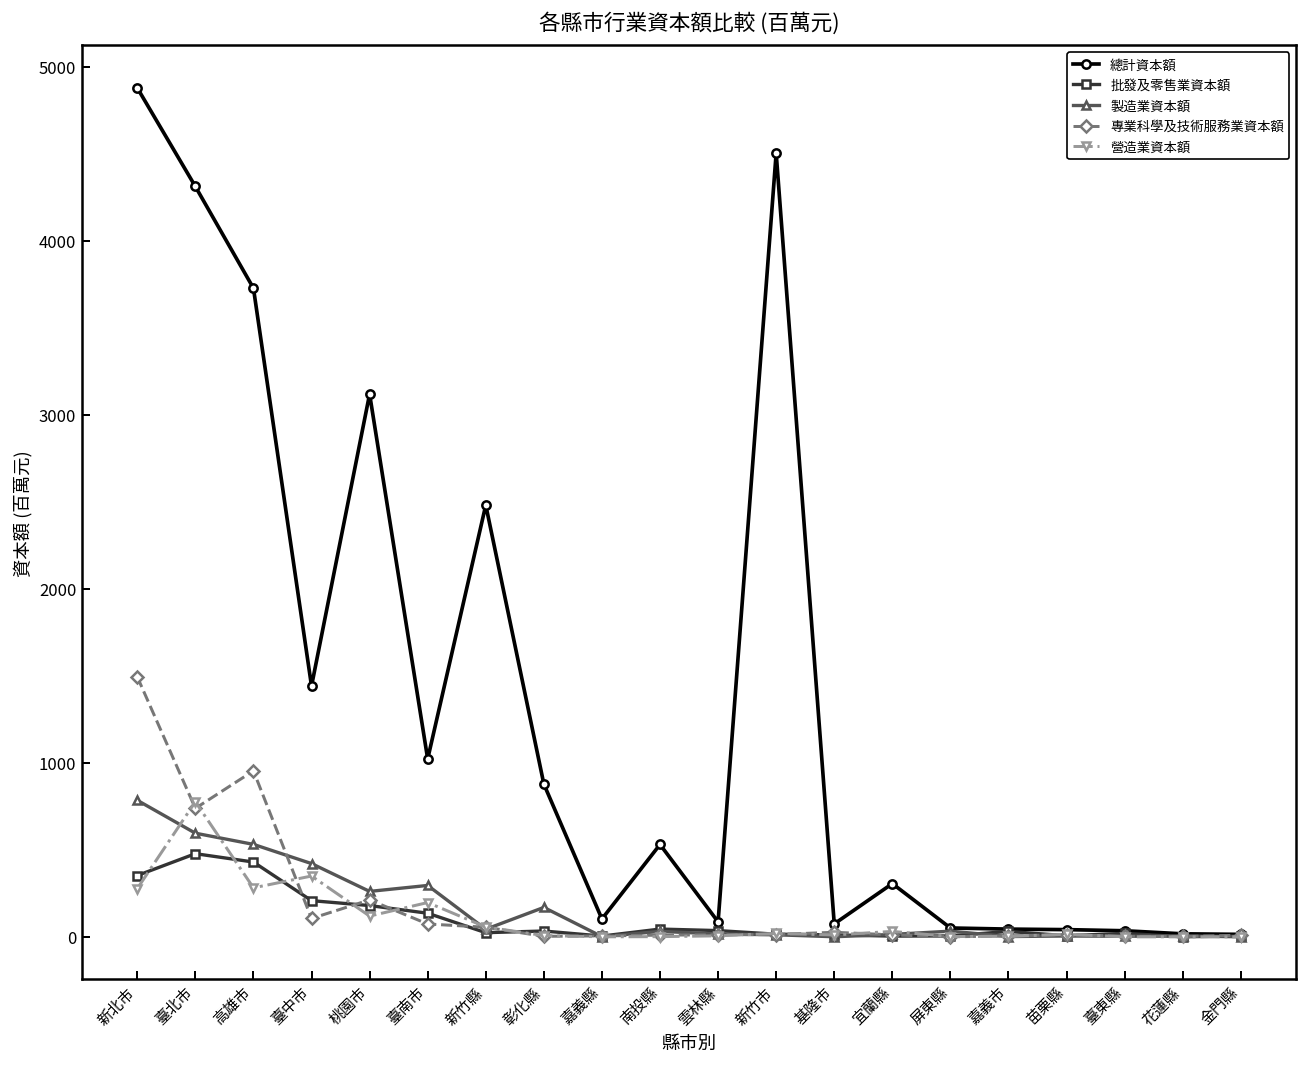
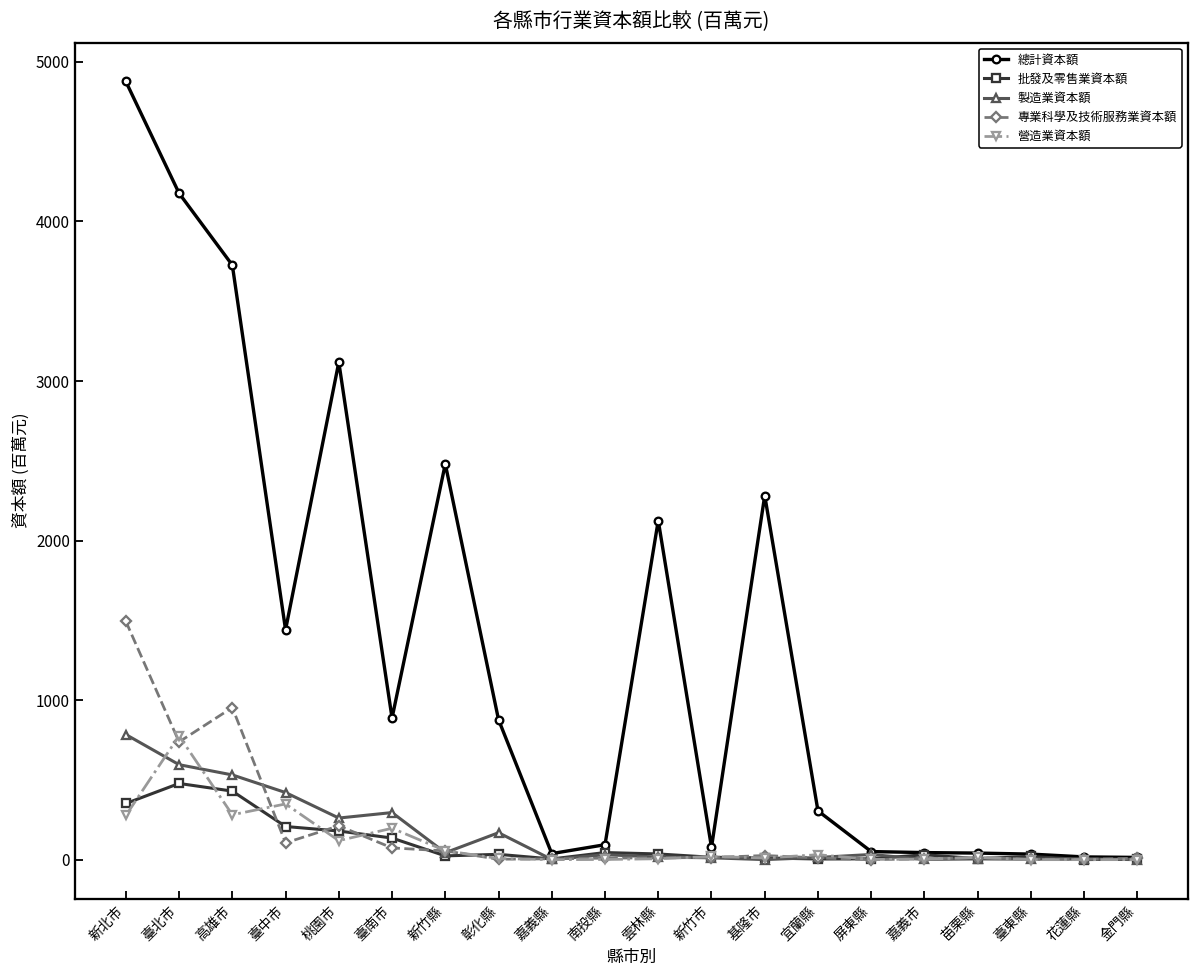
總計資本額, 臺北市: 4310 -> 4180
總計資本額, 臺南市: 1020 -> 890
總計資本額, 嘉義縣: 100 -> 40
總計資本額, 南投縣: 530 -> 90
總計資本額, 雲林縣: 90 -> 2130
總計資本額, 新竹市: 4500 -> 80
總計資本額, 基隆市: 70 -> 2280
